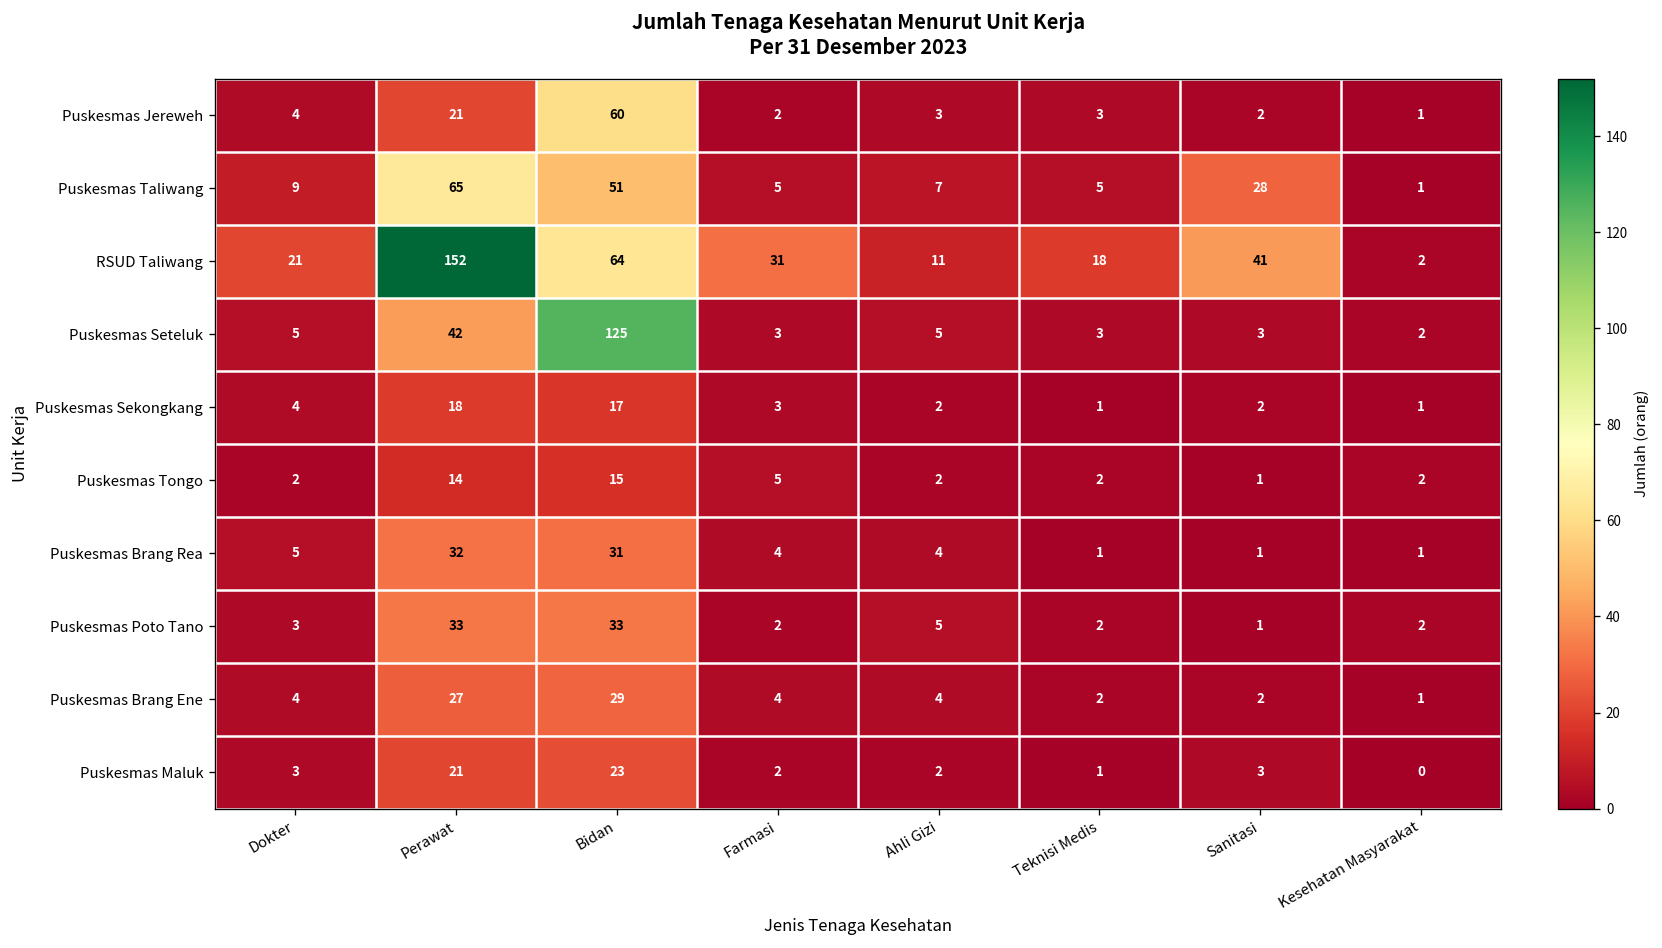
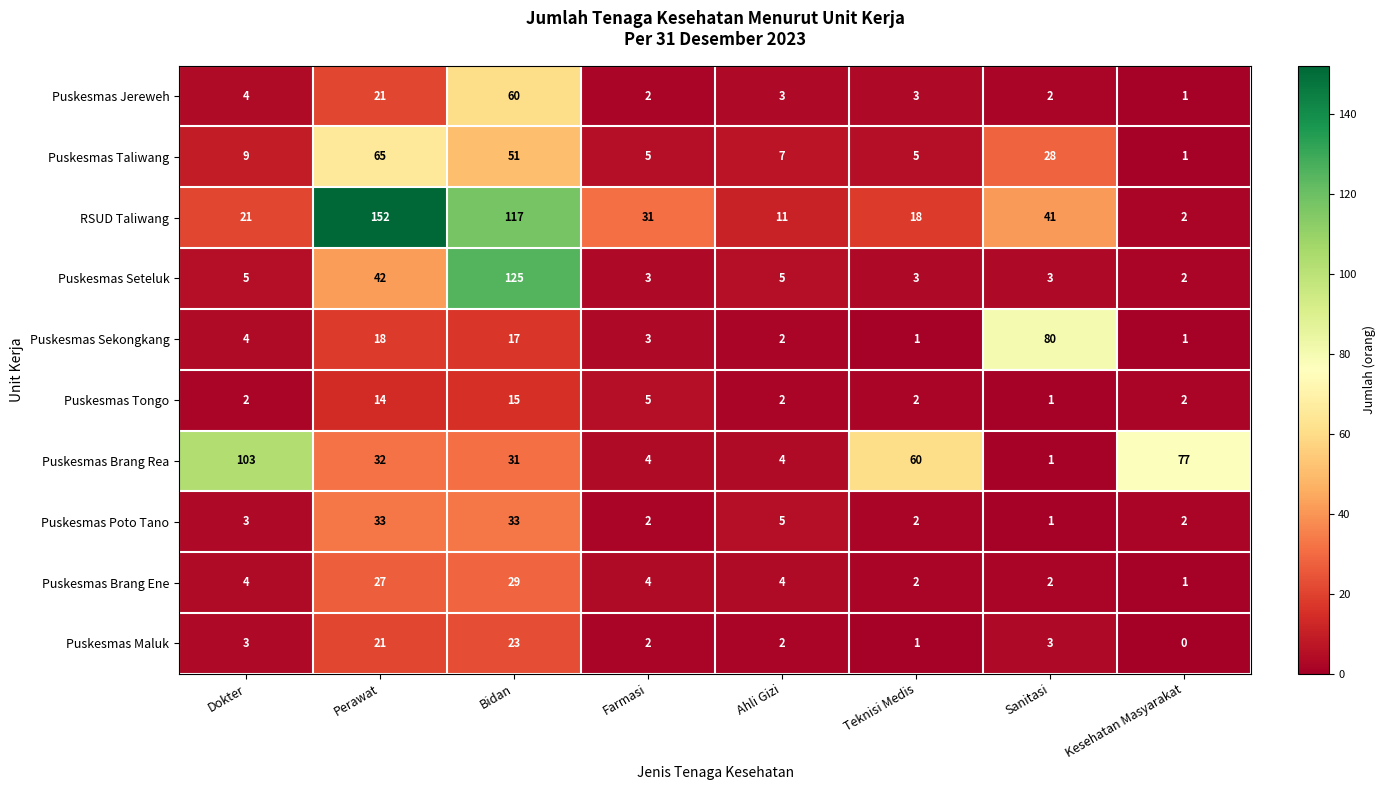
RSUD Taliwang, Bidan: 64 -> 117
Puskesmas Sekongkang, Sanitasi: 2 -> 80
Puskesmas Brang Rea, Dokter: 5 -> 103
Puskesmas Brang Rea, Teknisi Medis: 1 -> 60
Puskesmas Brang Rea, Kesehatan Masyarakat: 1 -> 77
